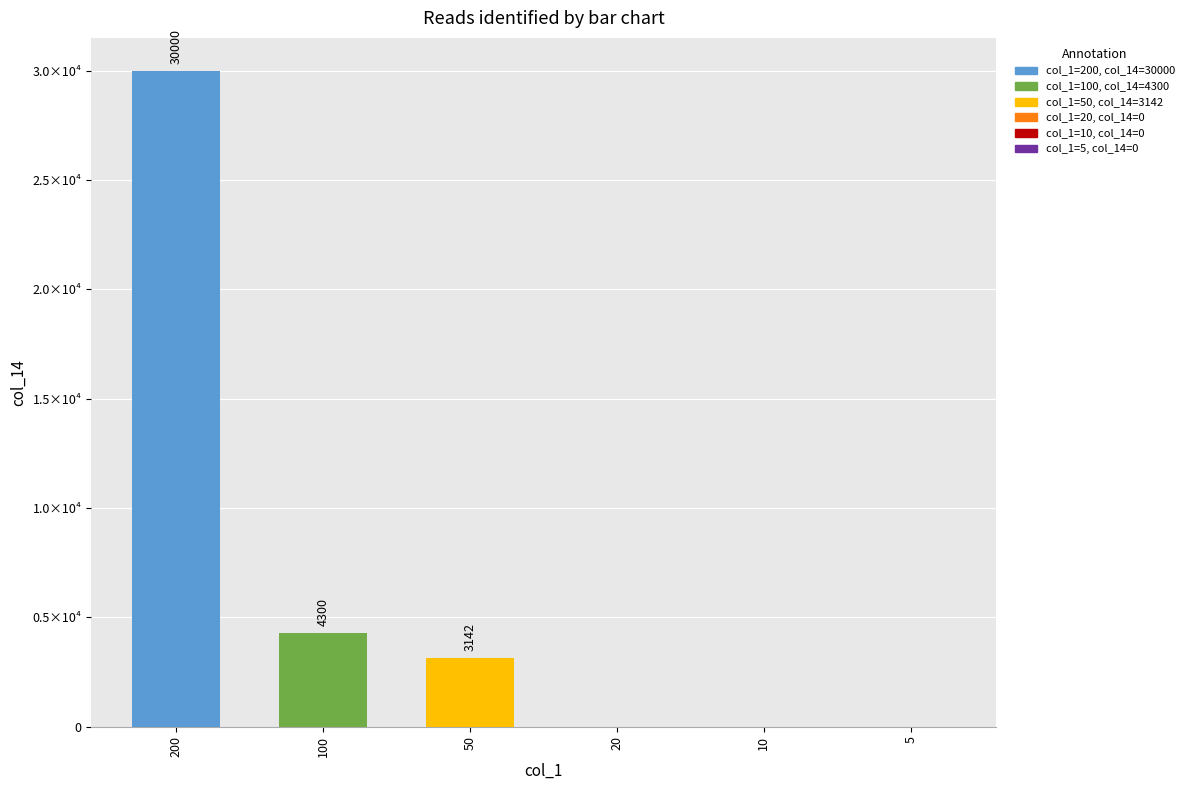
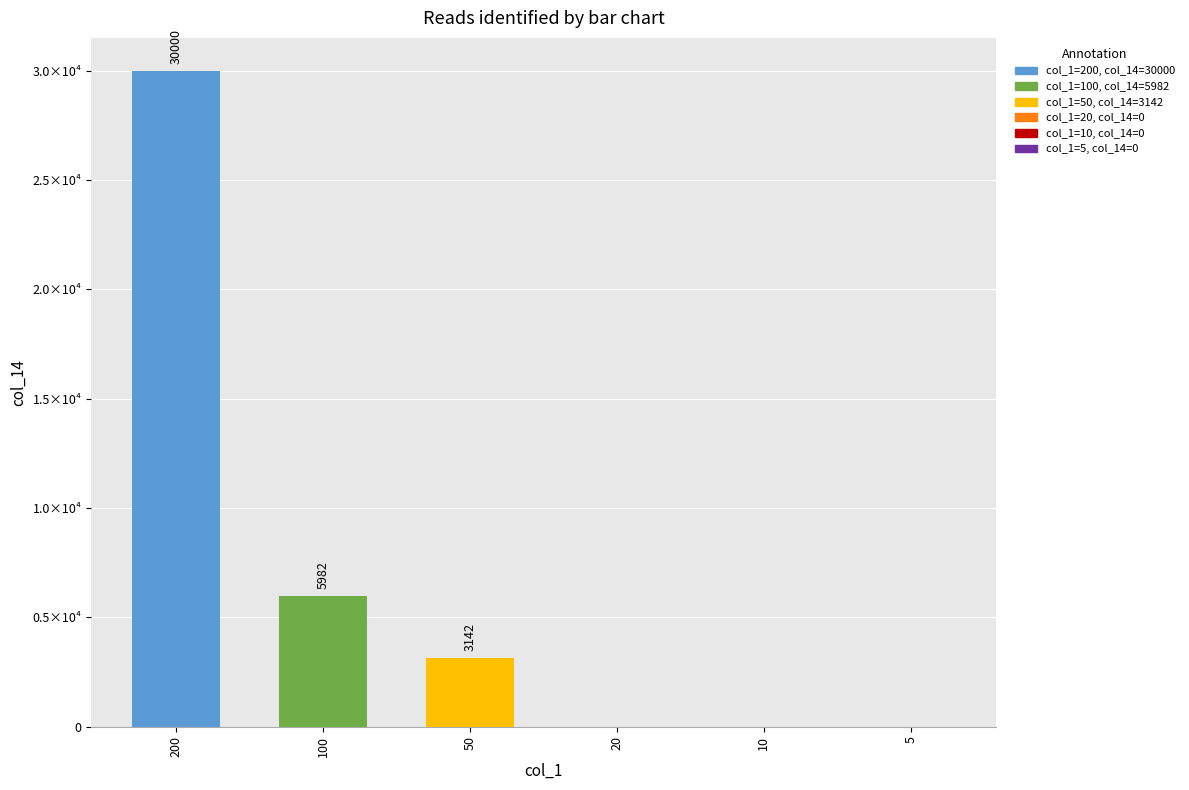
100: 4300 -> 5982
